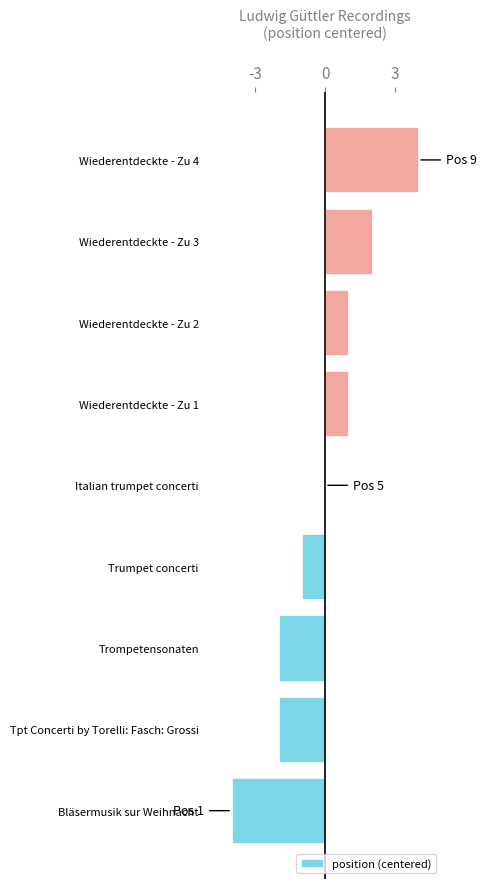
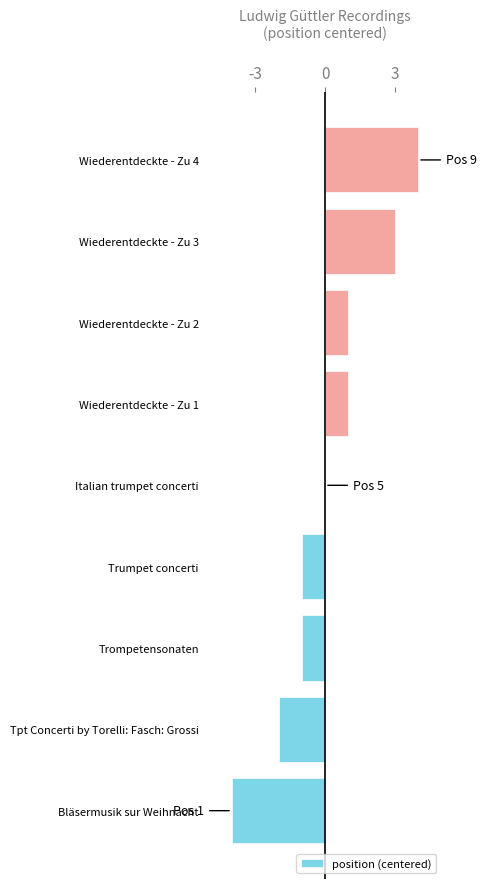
Wiederentdeckte - Zu 3: 2.0 -> 3.0
Trompetensonaten: -2.0 -> -1.0
